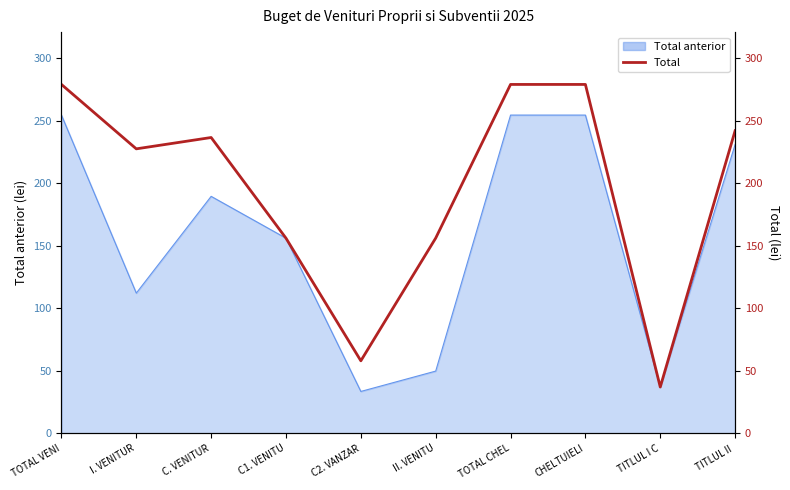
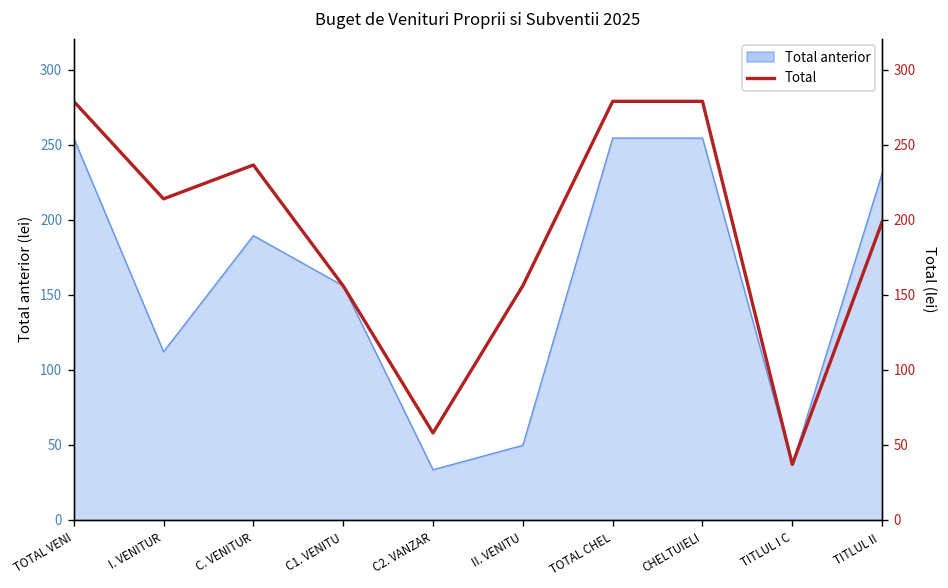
Total, I. VENITUR: 227 -> 214
Total, TITLUL II: 242 -> 199
